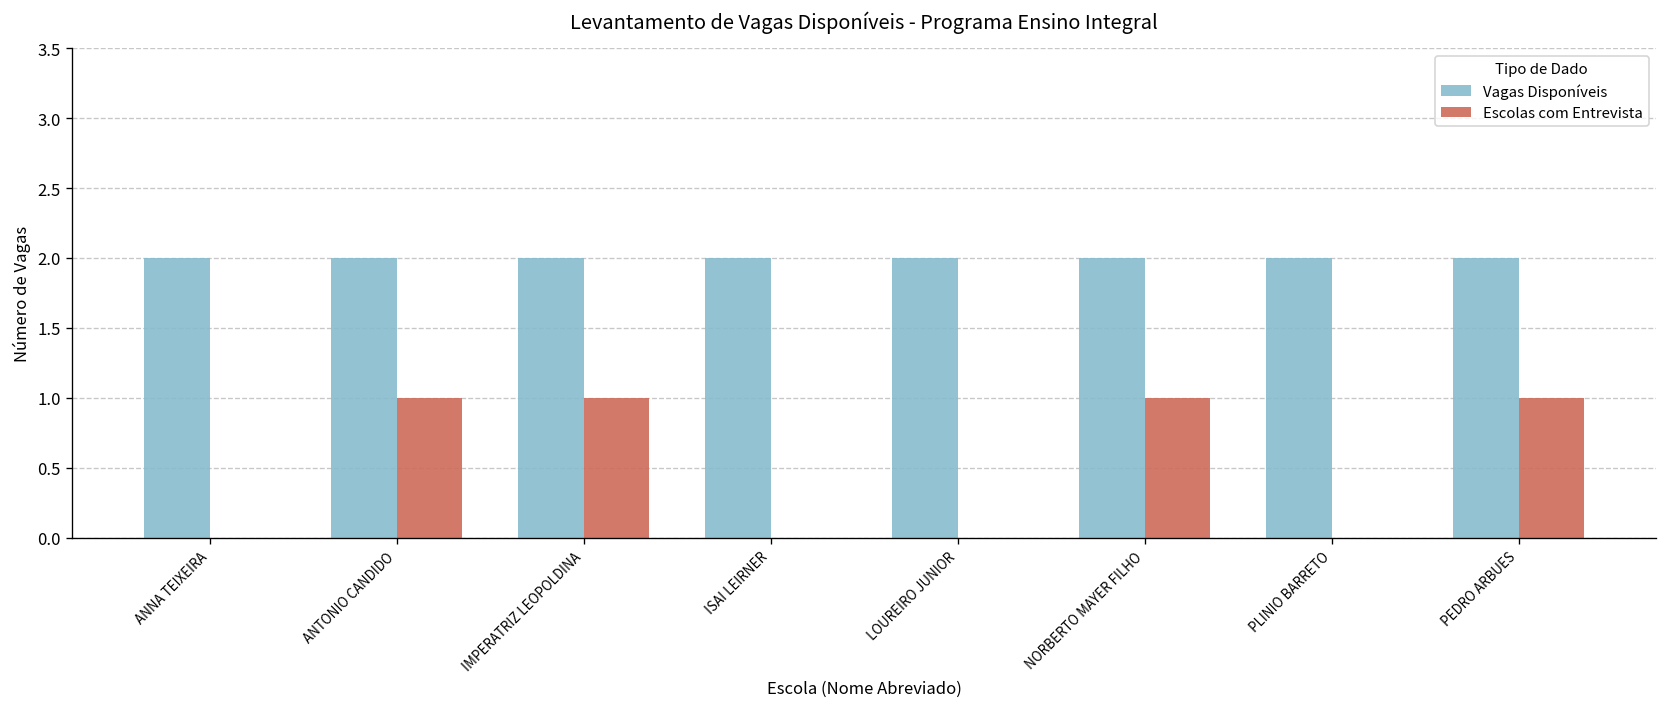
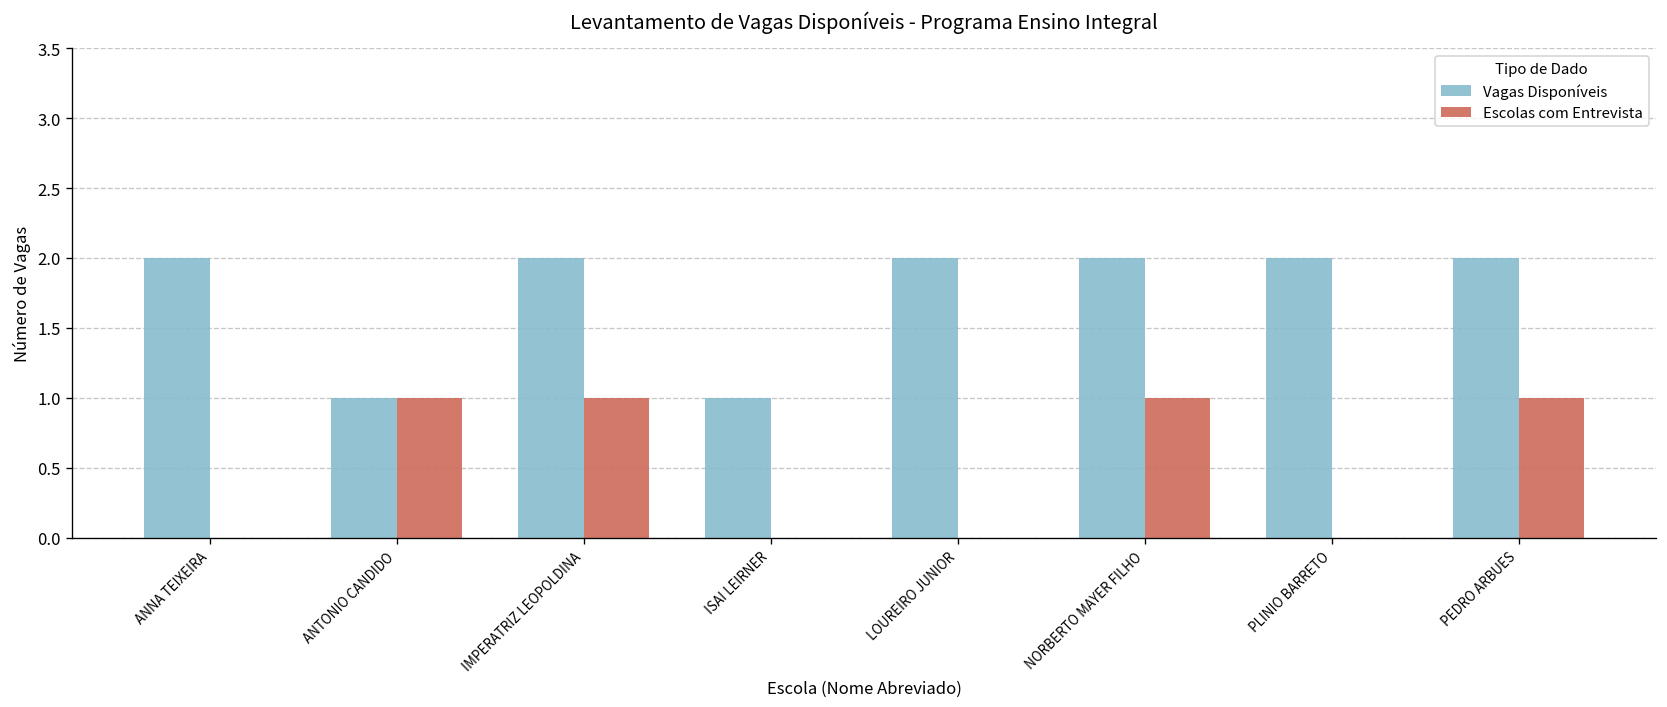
Vagas Disponíveis, ANTONIO CANDIDO: 2 -> 1
Vagas Disponíveis, ISAI LEIRNER: 2 -> 1
